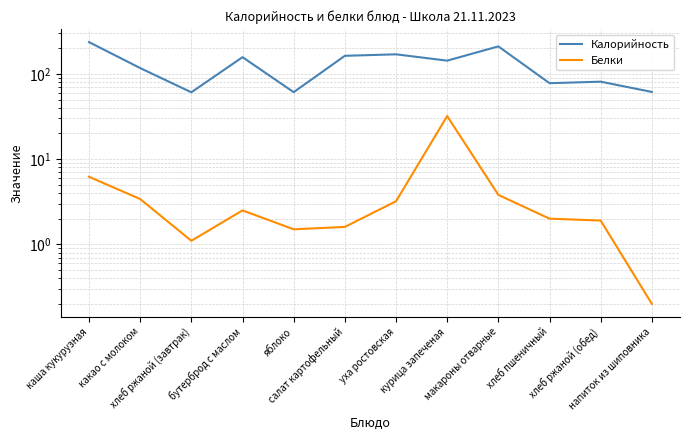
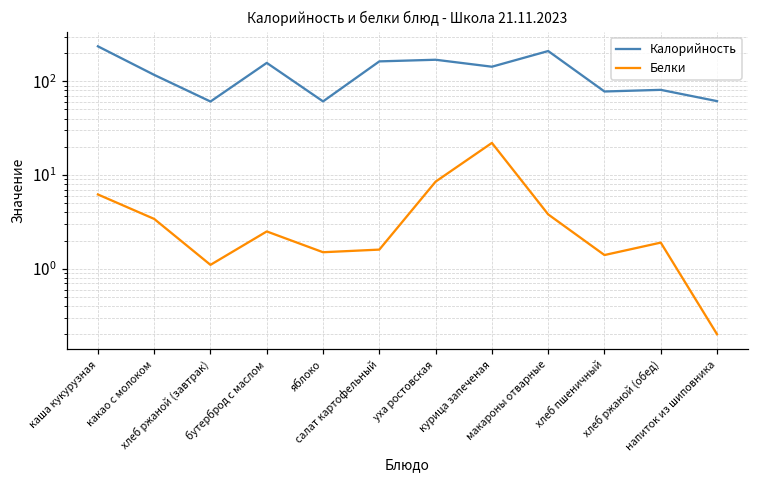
Белки, уха ростовская: 3.2 -> 9
Белки, курица запеченая: 32 -> 22
Белки, хлеб пшеничный: 2.0 -> 1.4
